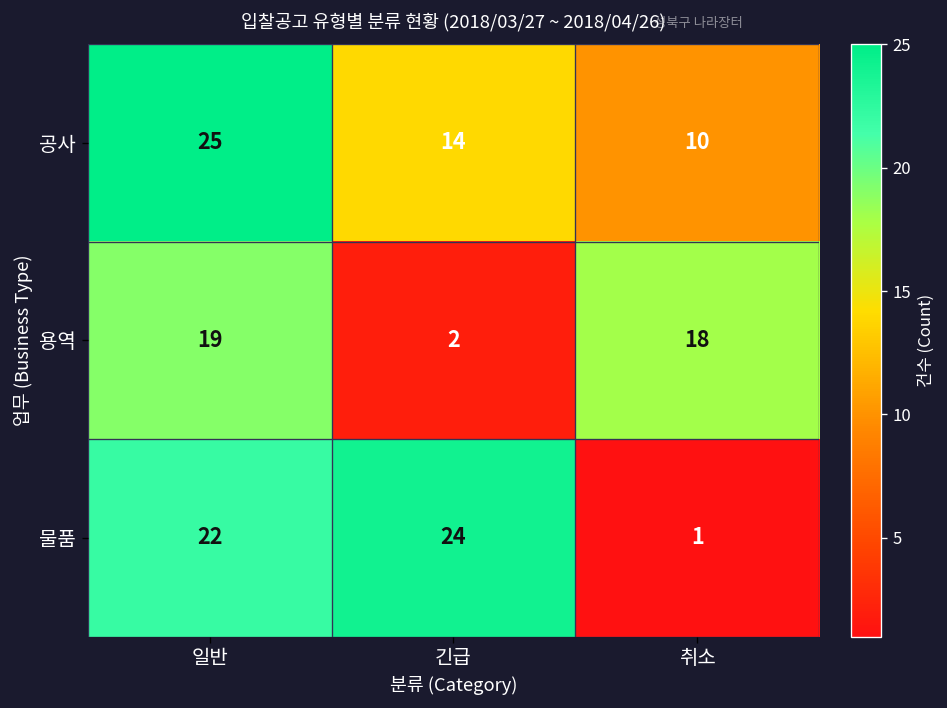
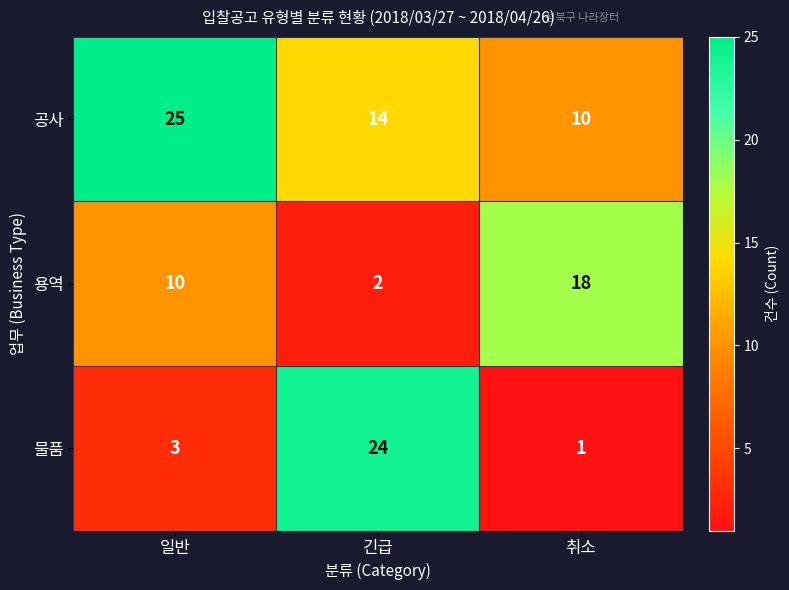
용역, 일반: 19 -> 10
물품, 일반: 22 -> 3
